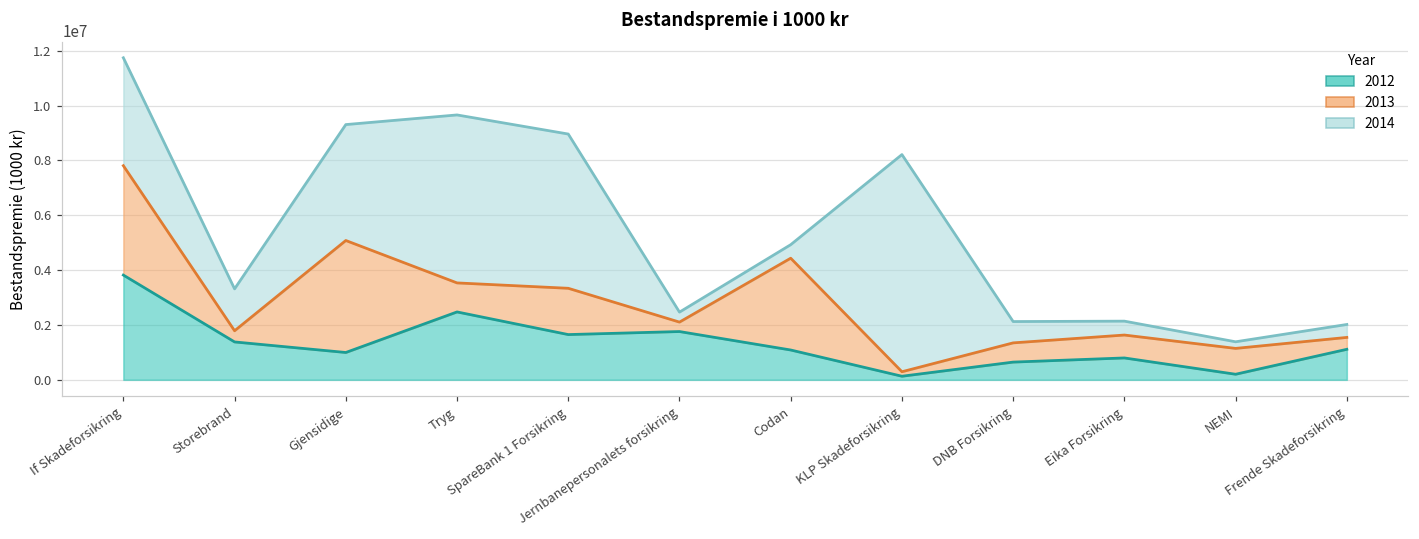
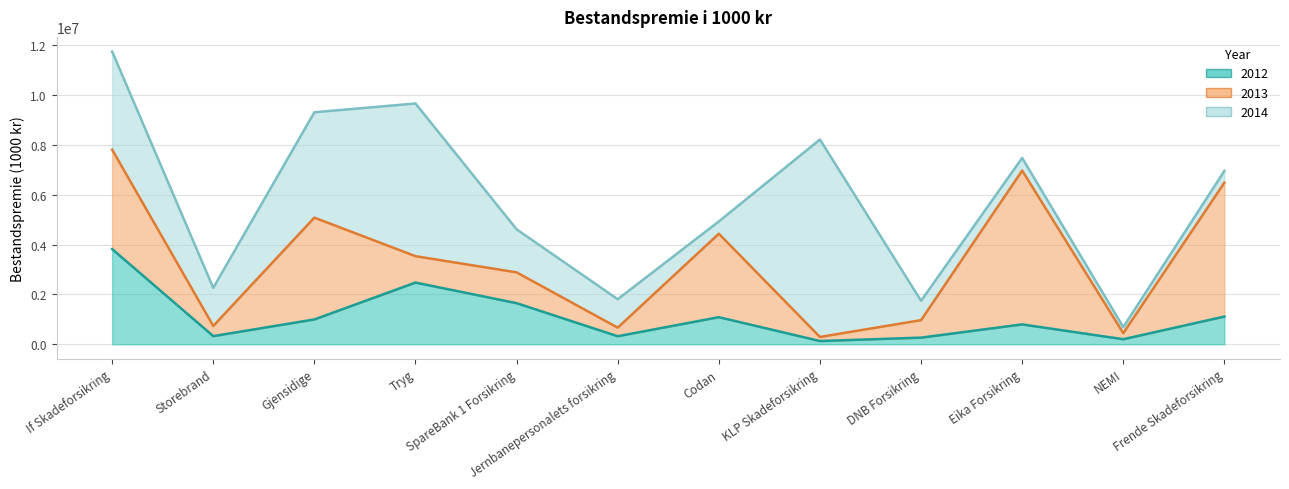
2012, Storebrand: 1400000 -> 300000
2013, SpareBank 1 Forsikring: 1700000 -> 1200000
2014, SpareBank 1 Forsikring: 5600000 -> 1700000
2012, Jernbanepersonalets forsikring: 1800000 -> 300000
2014, Jernbanepersonalets forsikring: 400000 -> 1100000
2012, DNB Forsikring: 600000 -> 300000
2013, Eika Forsikring: 800000 -> 6200000
2013, NEMI: 900000 -> 200000
2013, Frende Skadeforsikring: 400000 -> 5400000
